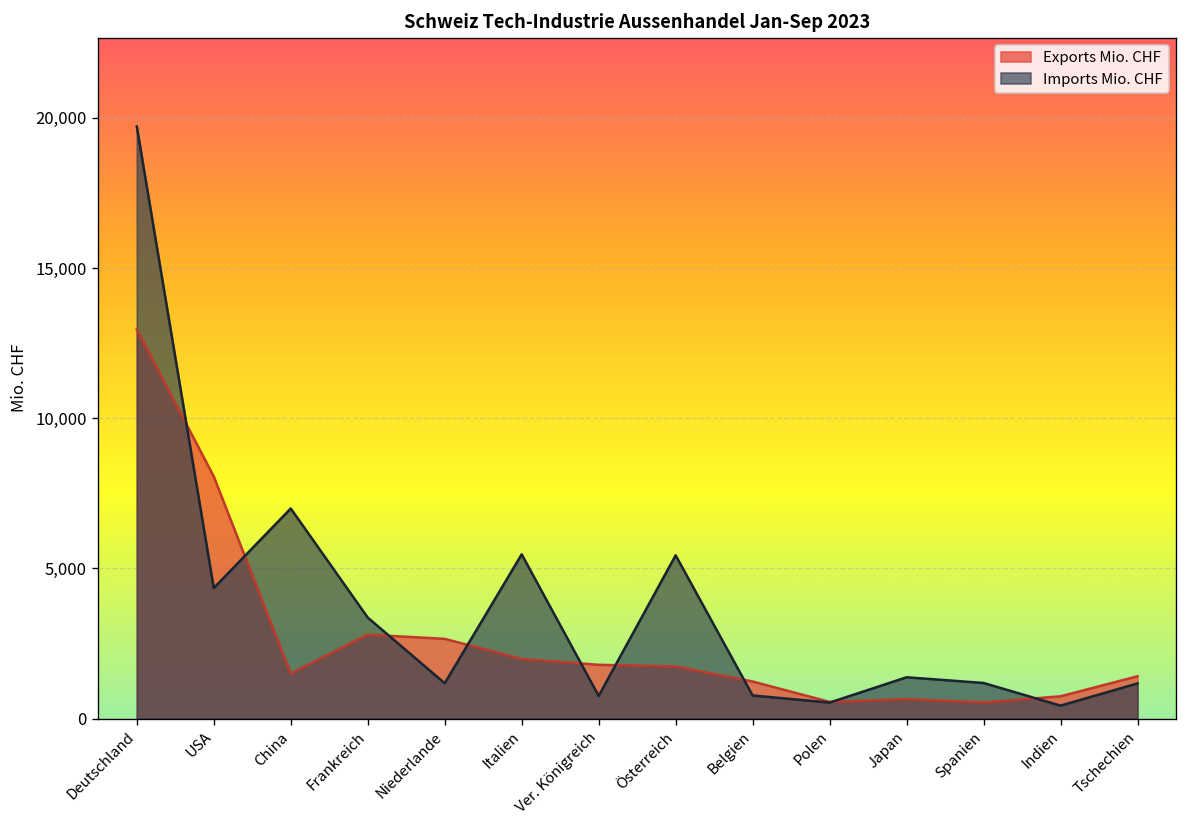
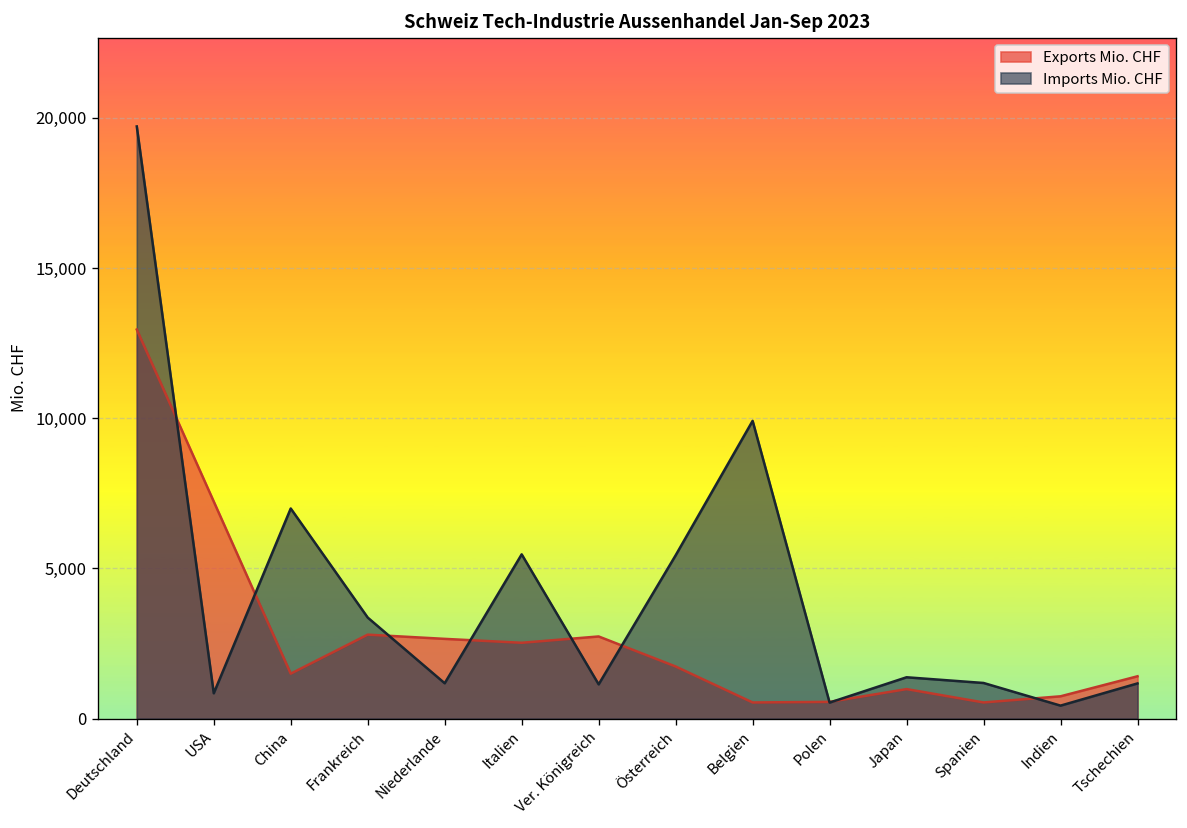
Exports Mio. CHF, USA: 8,100 -> 7,200
Imports Mio. CHF, USA: 4,300 -> 800
Exports Mio. CHF, Italien: 2,000 -> 2,500
Exports Mio. CHF, Ver. Königreich: 1,800 -> 2,700
Imports Mio. CHF, Ver. Königreich: 800 -> 1,100
Exports Mio. CHF, Belgien: 1,200 -> 500
Imports Mio. CHF, Belgien: 800 -> 9,900
Exports Mio. CHF, Japan: 600 -> 1,000
